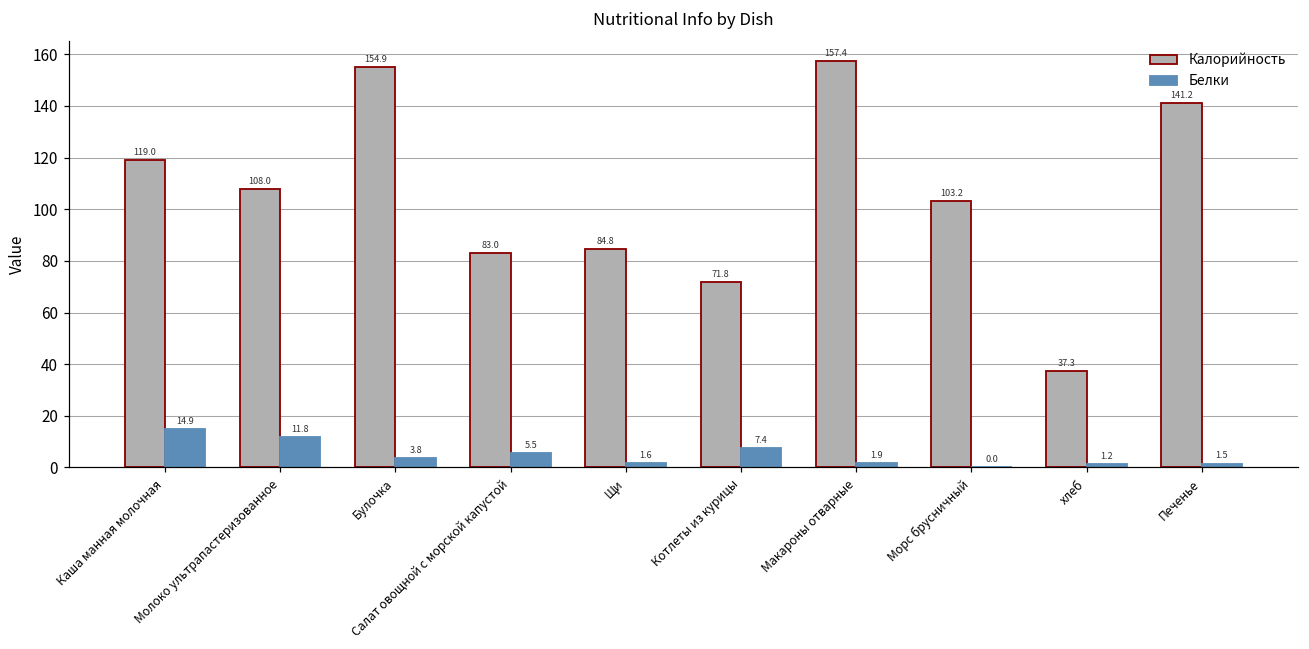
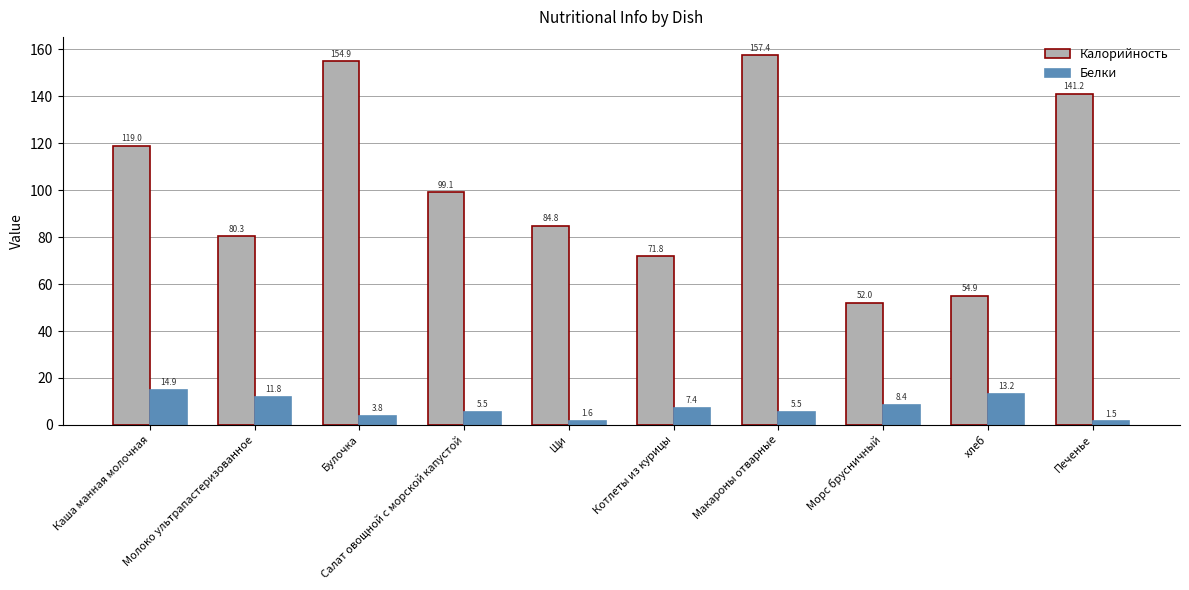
Калорийность, Молоко ультрапастеризованное: 108.0 -> 80.3
Калорийность, Салат овощной с морской капустой: 83.0 -> 99.1
Белки, Макароны отварные: 1.9 -> 5.5
Калорийность, Морс брусничный: 103.2 -> 52.0
Белки, Морс брусничный: 0.0 -> 8.4
Калорийность, хлеб: 37.3 -> 54.9
Белки, хлеб: 1.2 -> 13.2
